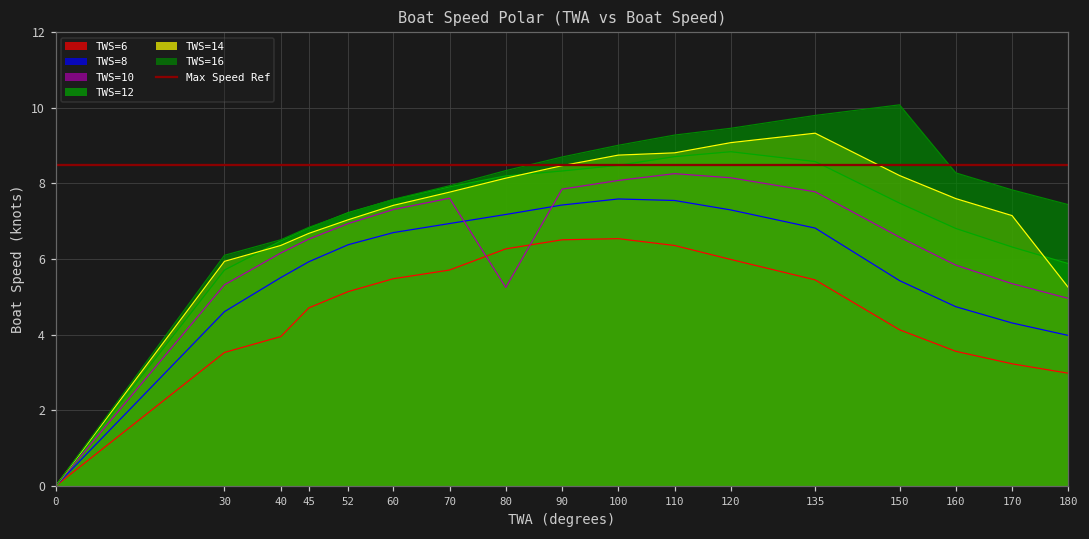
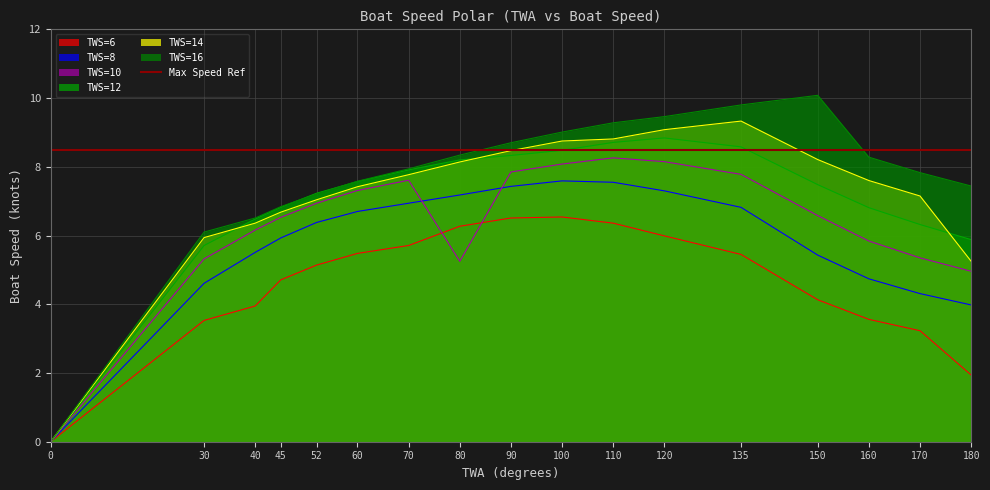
TWS=6, 180: 3.0 -> 1.9
